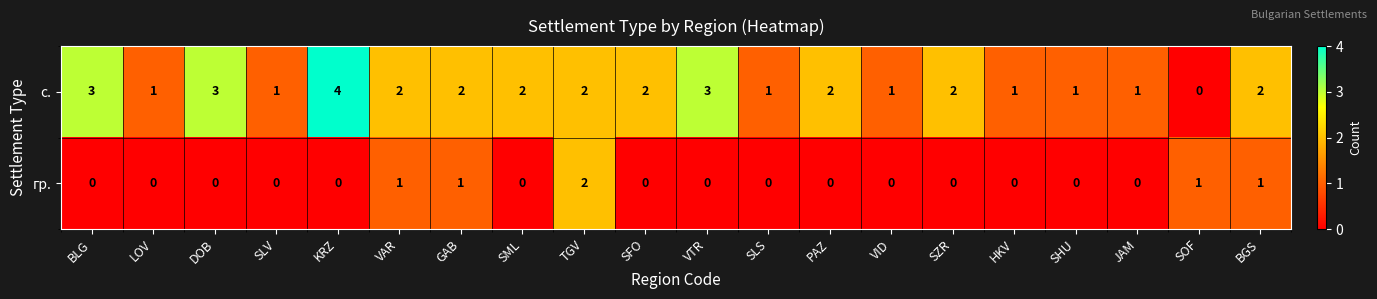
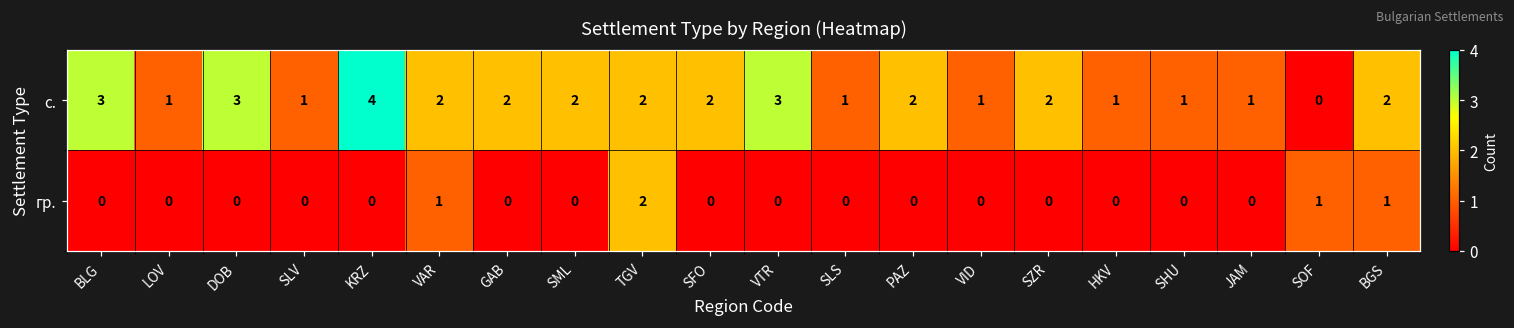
гр., GAB: 1 -> 0
